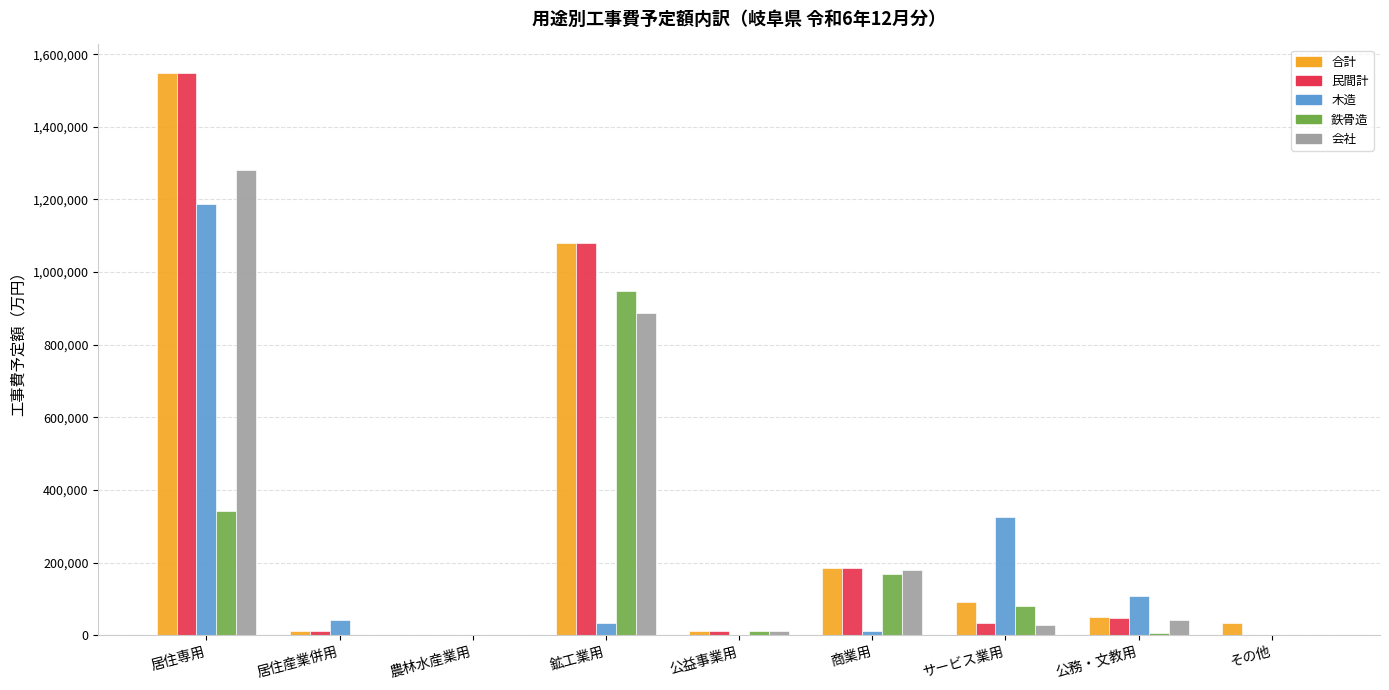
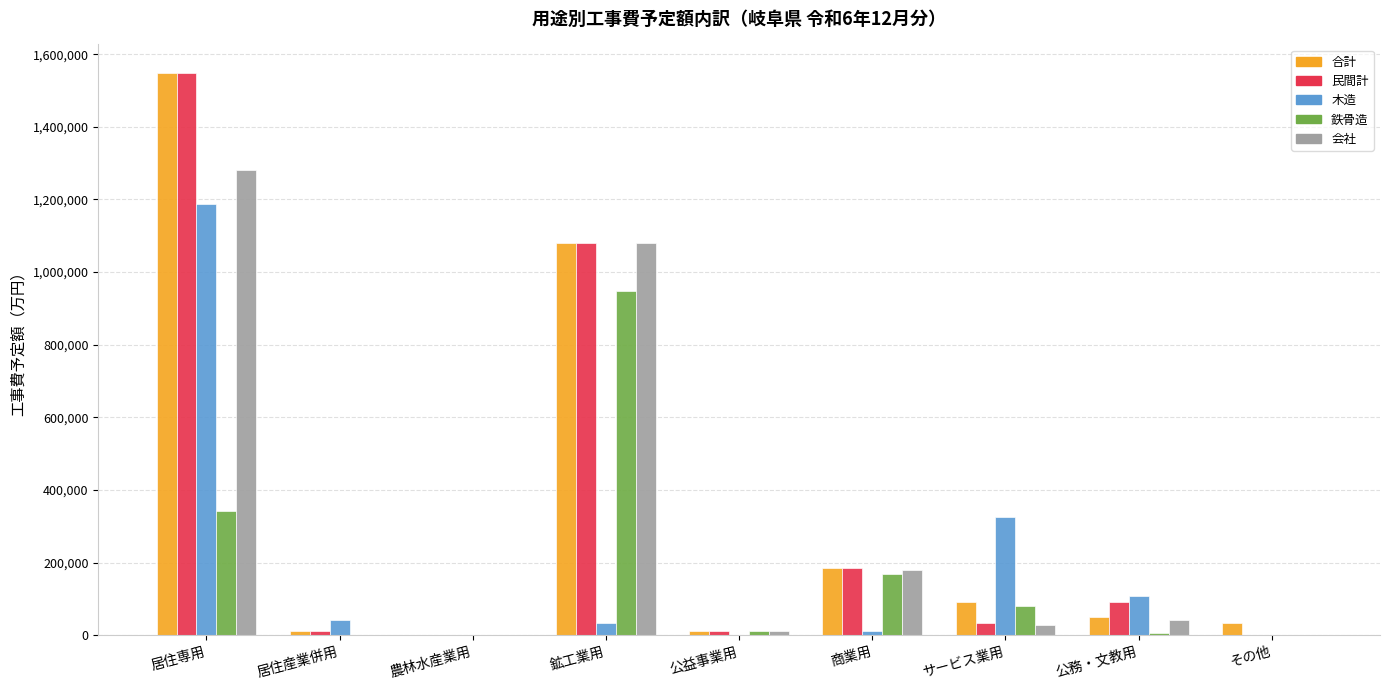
会社, 鉱工業用: 890,000 -> 1,080,000
民間計, 公務・文教用: 50,000 -> 90,000
